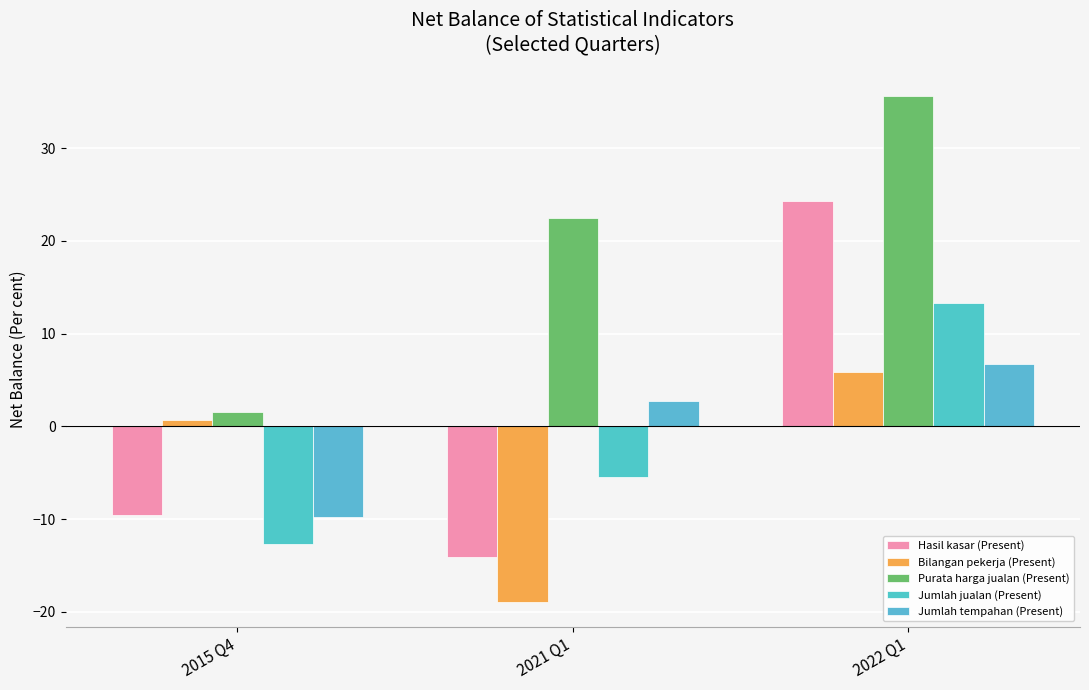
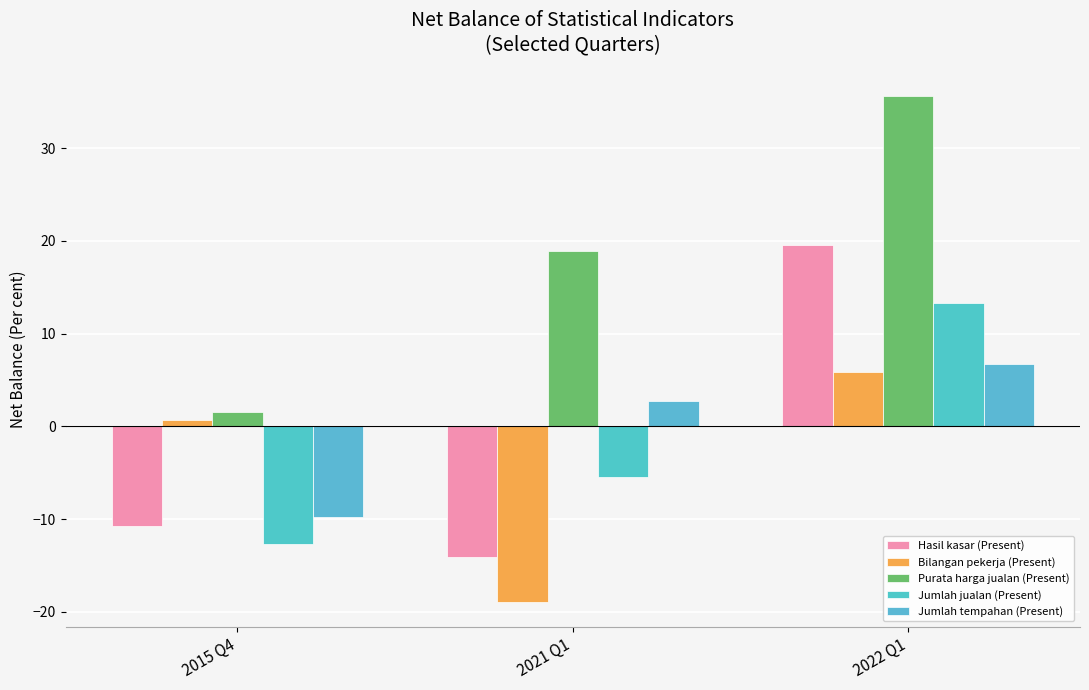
Hasil kasar (Present), 2015 Q4: -10 -> -11
Purata harga jualan (Present), 2021 Q1: 23 -> 19
Hasil kasar (Present), 2022 Q1: 24 -> 20
